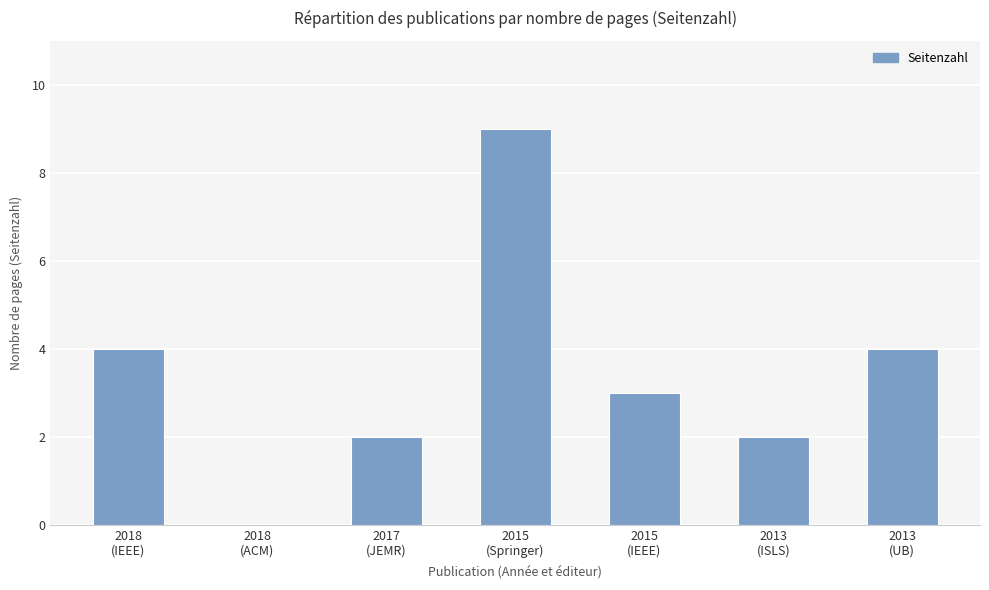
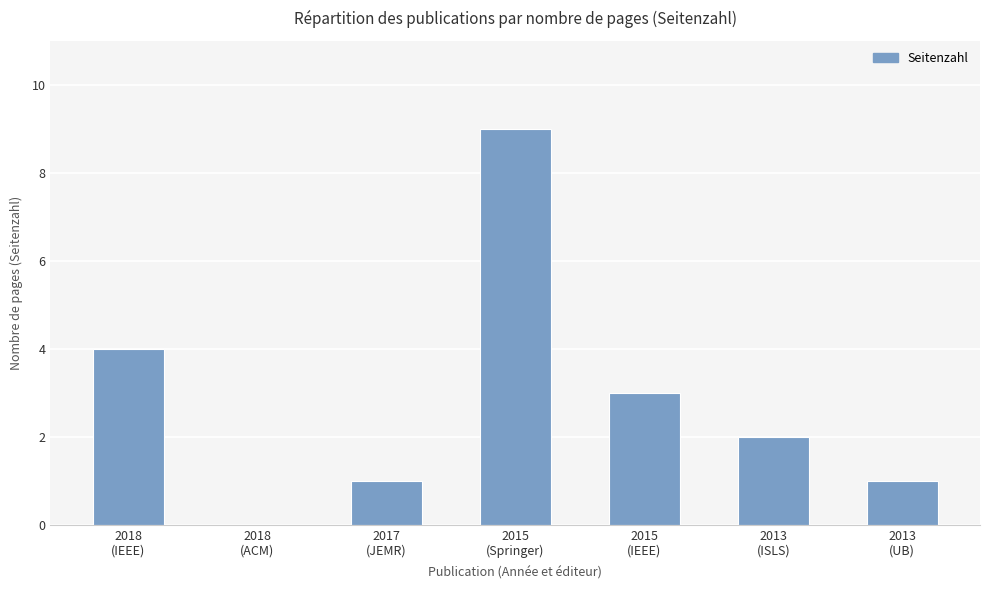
2017 (JEMR): 2 -> 1
2013 (UB): 4 -> 1
